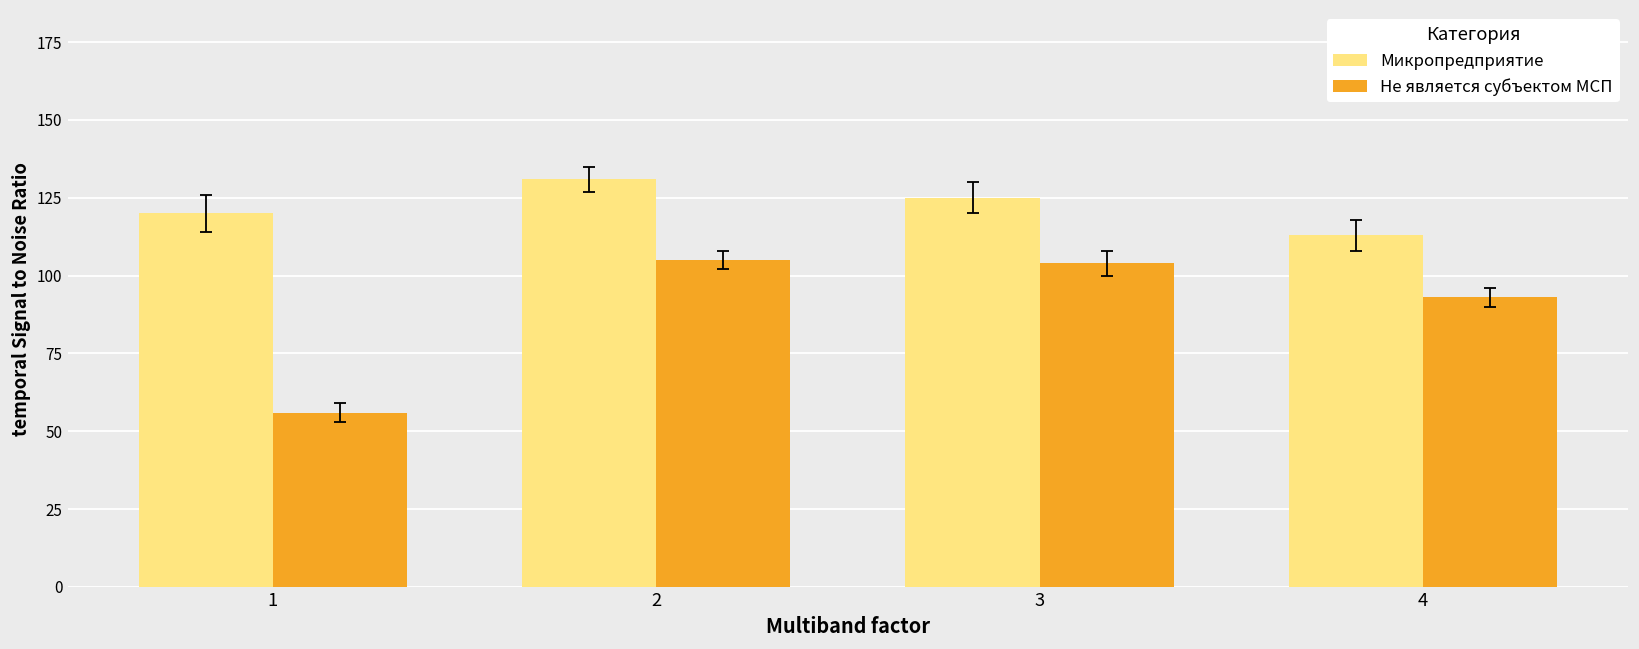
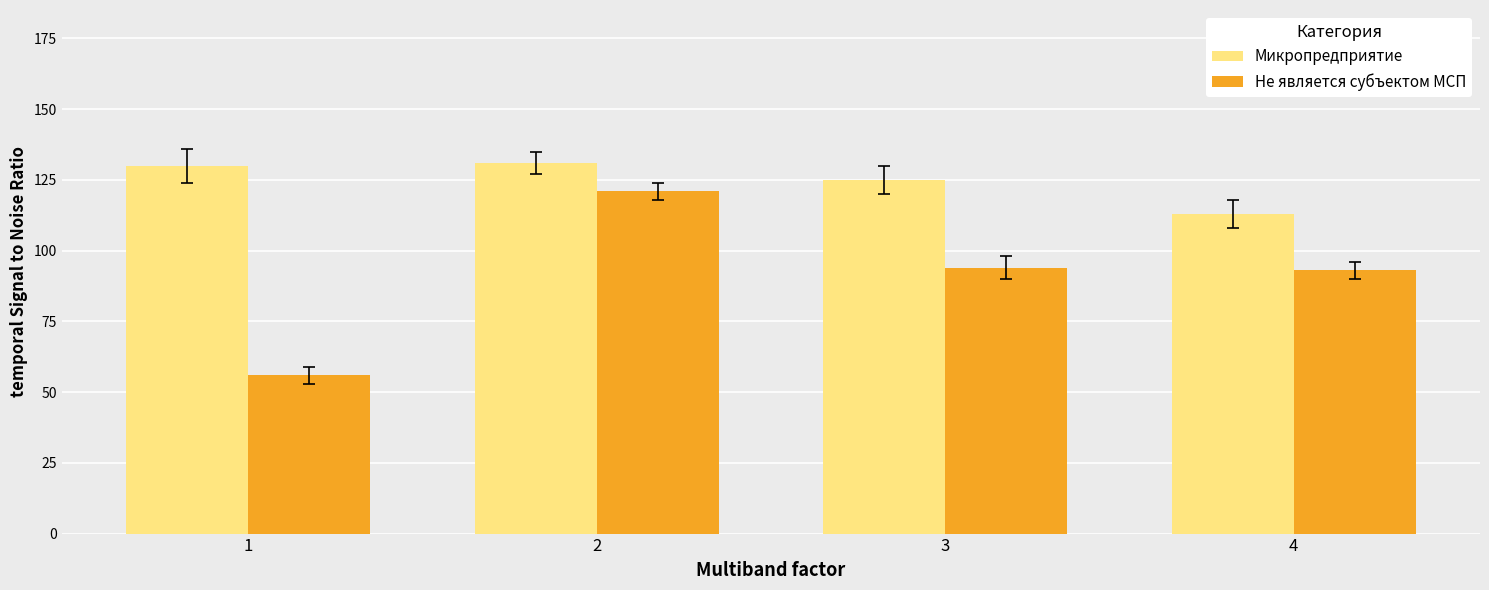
Микропредприятие, 1: 120 -> 130
Не является субъектом МСП, 2: 105 -> 121
Не является субъектом МСП, 3: 104 -> 94
